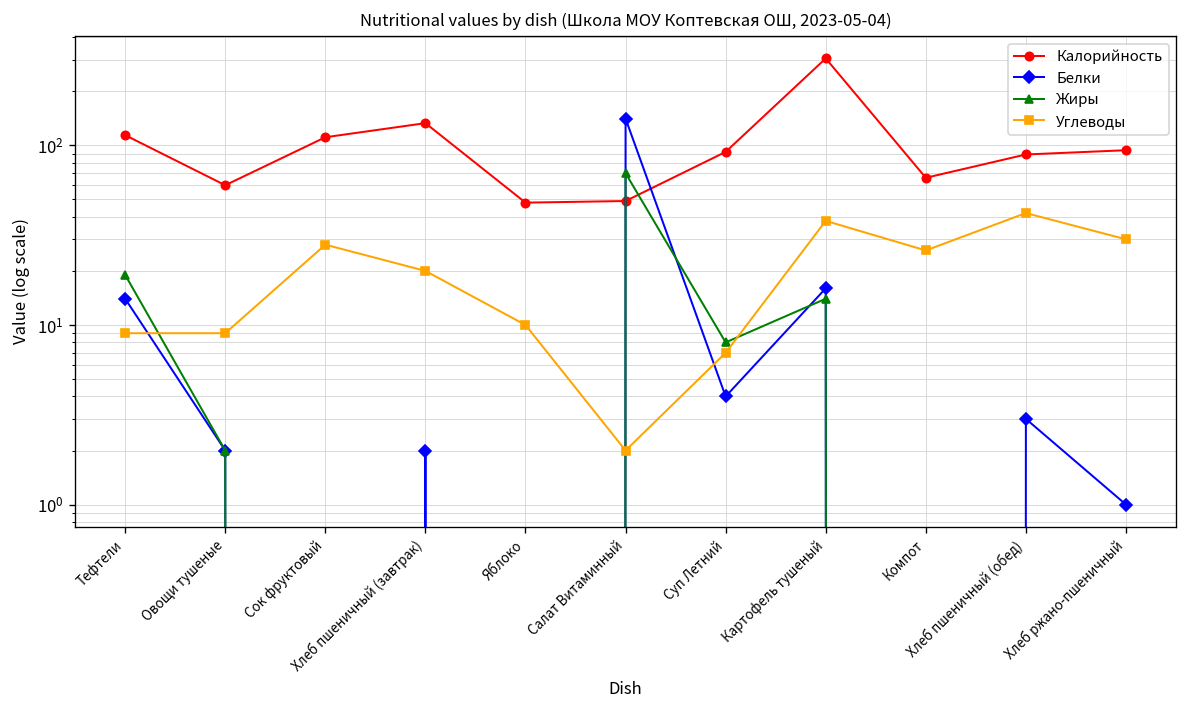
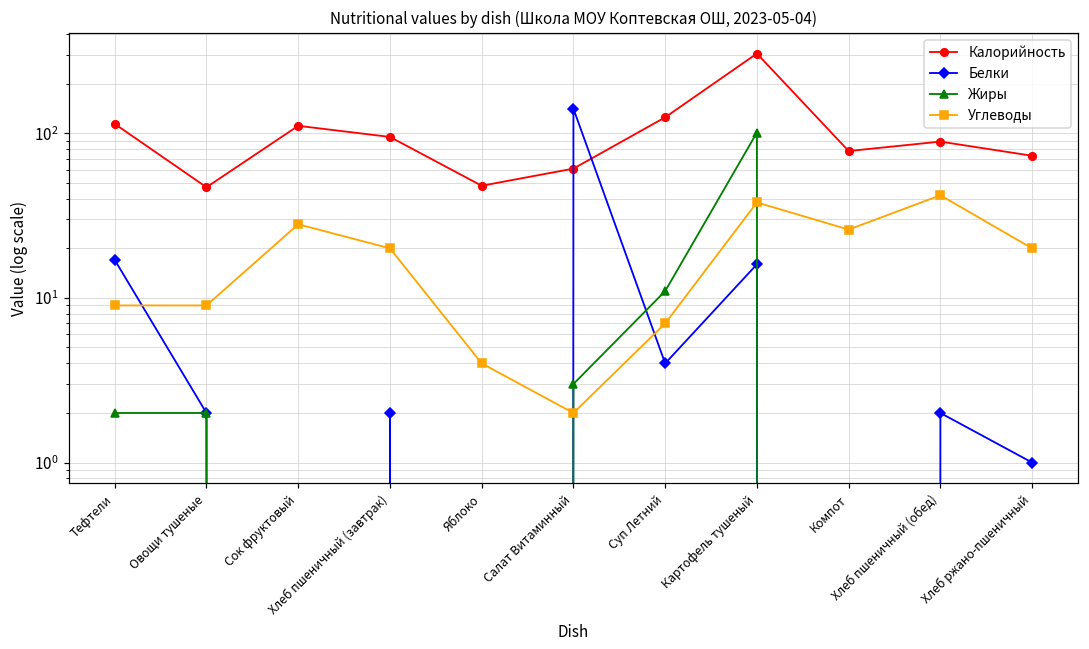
Белки, Тефтели: 14 -> 17
Жиры, Тефтели: 19 -> 2
Калорийность, Овощи тушеные: 60 -> 47
Калорийность, Хлеб пшеничный (завтрак): 130 -> 100
Углеводы, Яблоко: 10 -> 4
Калорийность, Салат Витаминный: 49 -> 61
Жиры, Салат Витаминный: 70 -> 3
Калорийность, Суп Летний: 90 -> 130
Жиры, Суп Летний: 8 -> 11
Жиры, Картофель тушеный: 14 -> 100
Калорийность, Компот: 70 -> 80
Белки, Хлеб пшеничный (обед): 3 -> 2
Калорийность, Хлеб ржано-пшеничный: 90 -> 70
Углеводы, Хлеб ржано-пшеничный: 30 -> 20
